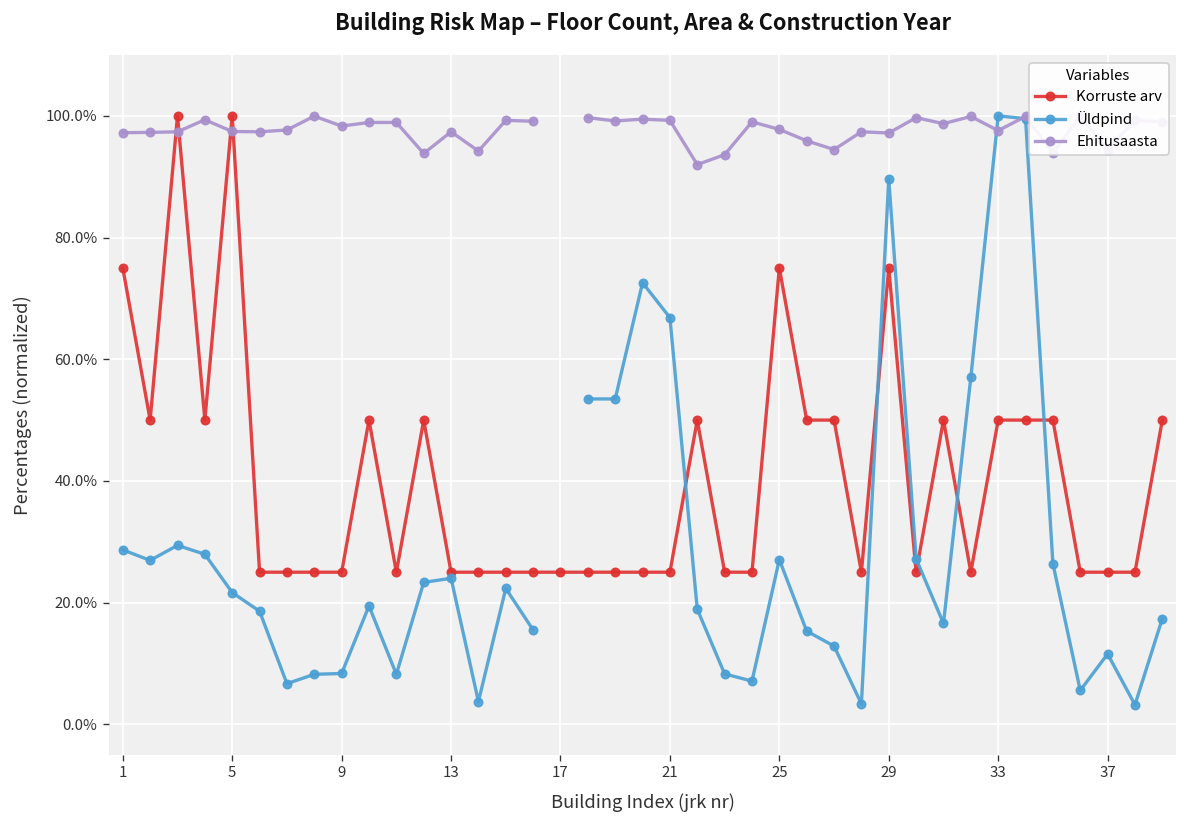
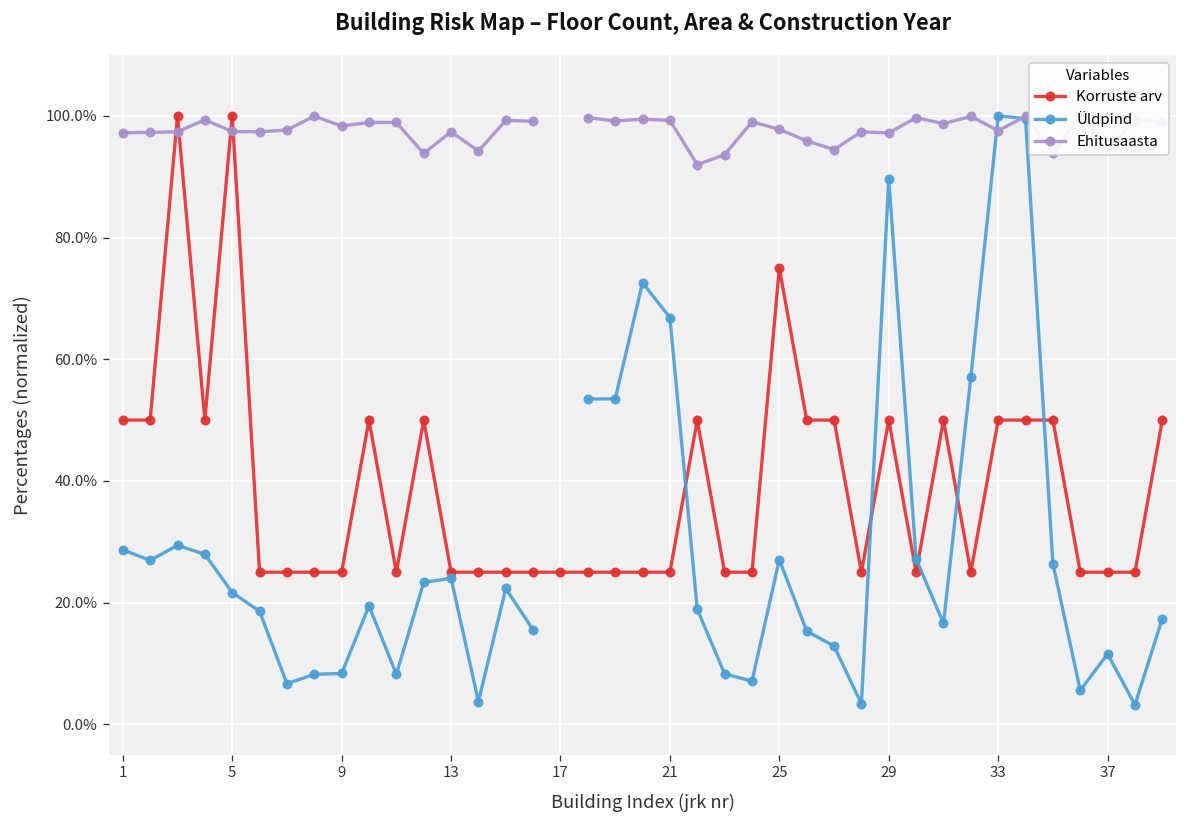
Korruste arv, 1: 75% -> 50%
Korruste arv, 29: 75% -> 50%
